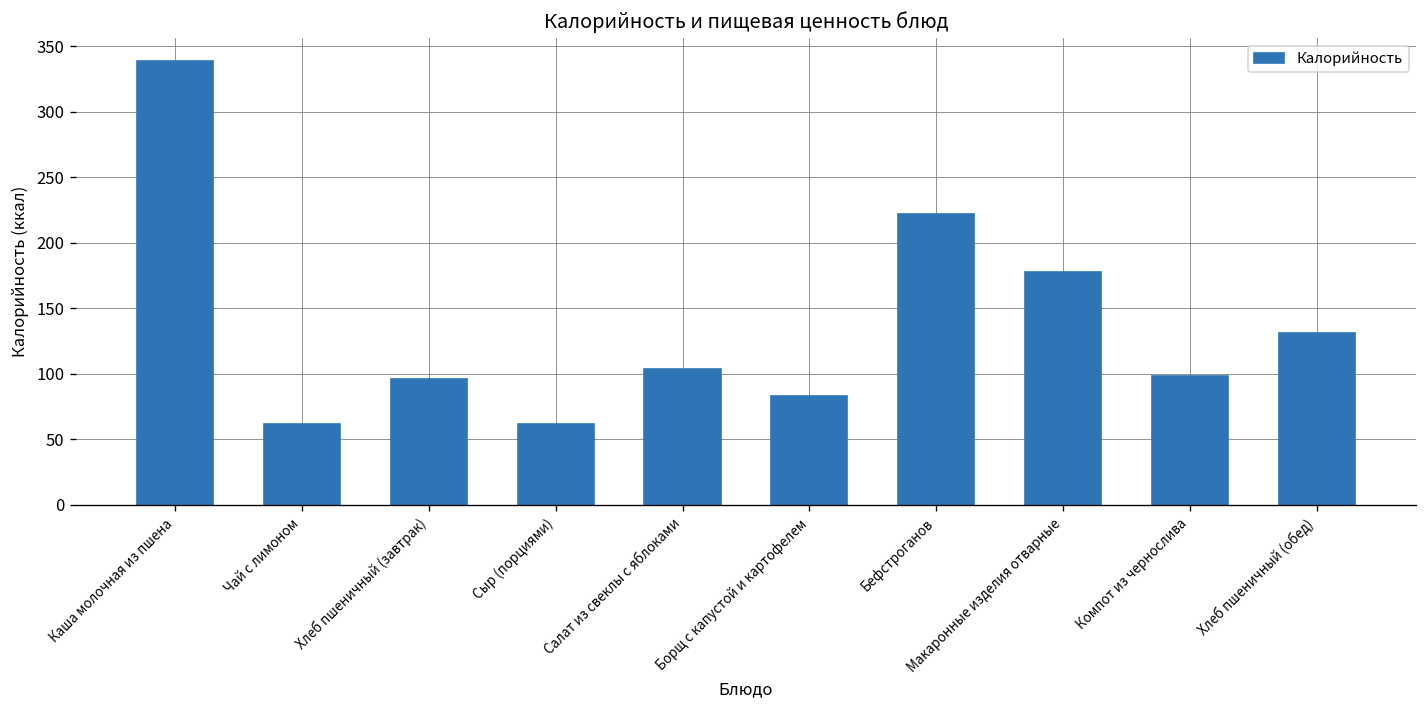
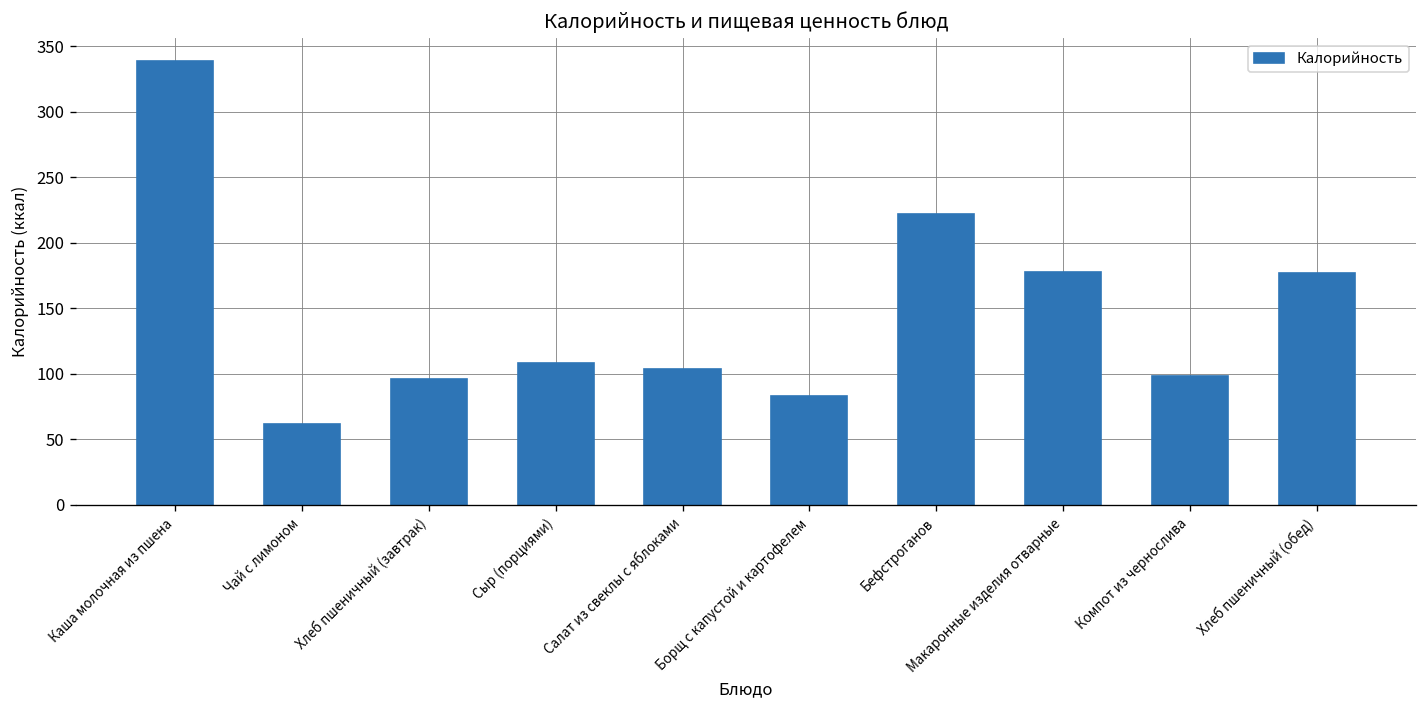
Сыр (порциями): 62 -> 108
Хлеб пшеничный (обед): 131 -> 177
